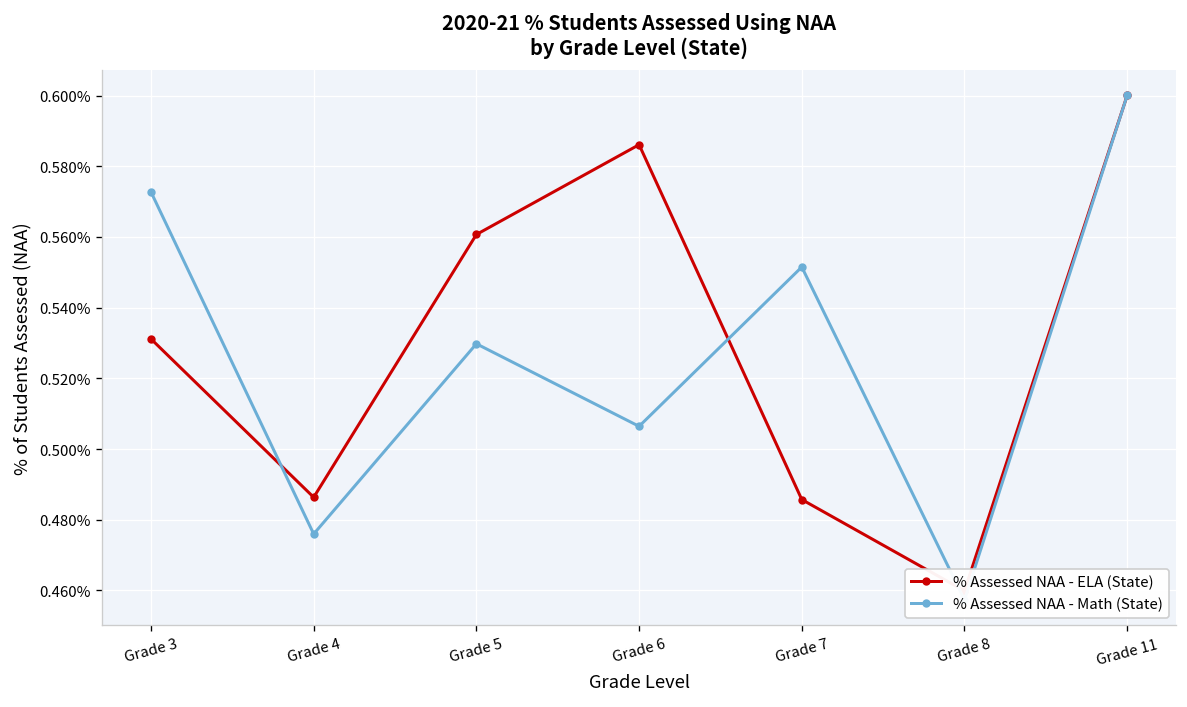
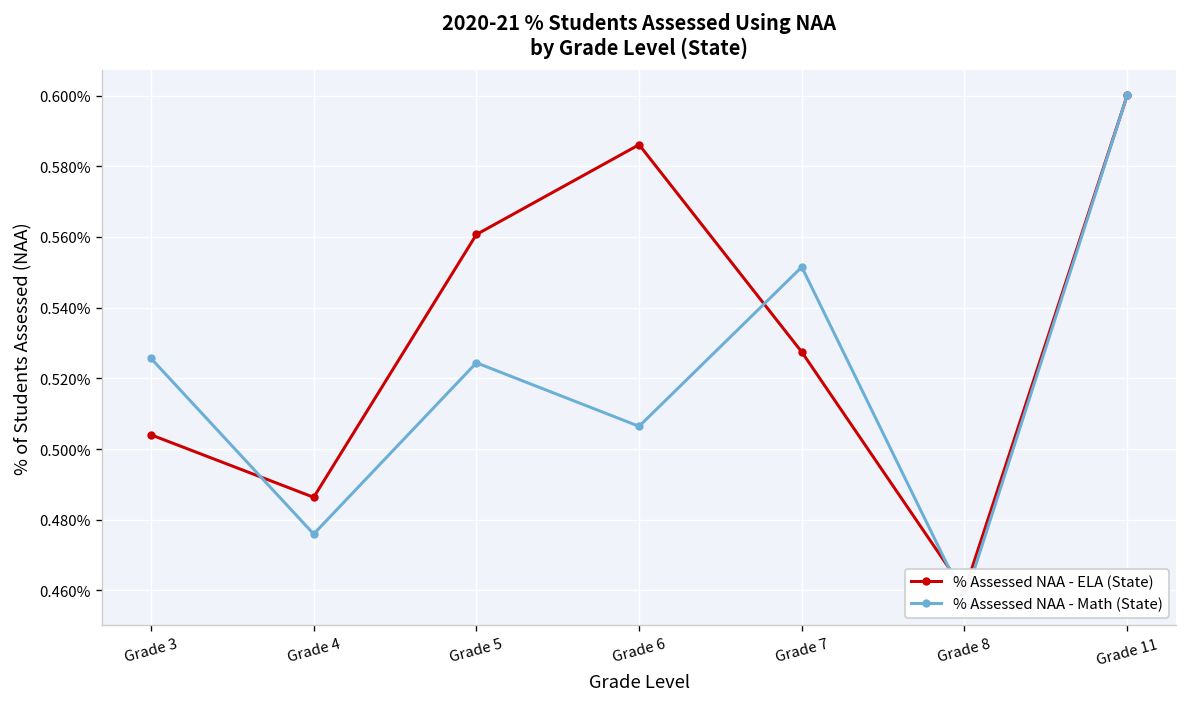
% Assessed NAA - ELA (State), Grade 3: 0.531% -> 0.504%
% Assessed NAA - Math (State), Grade 3: 0.573% -> 0.526%
% Assessed NAA - Math (State), Grade 5: 0.530% -> 0.524%
% Assessed NAA - ELA (State), Grade 7: 0.486% -> 0.527%
